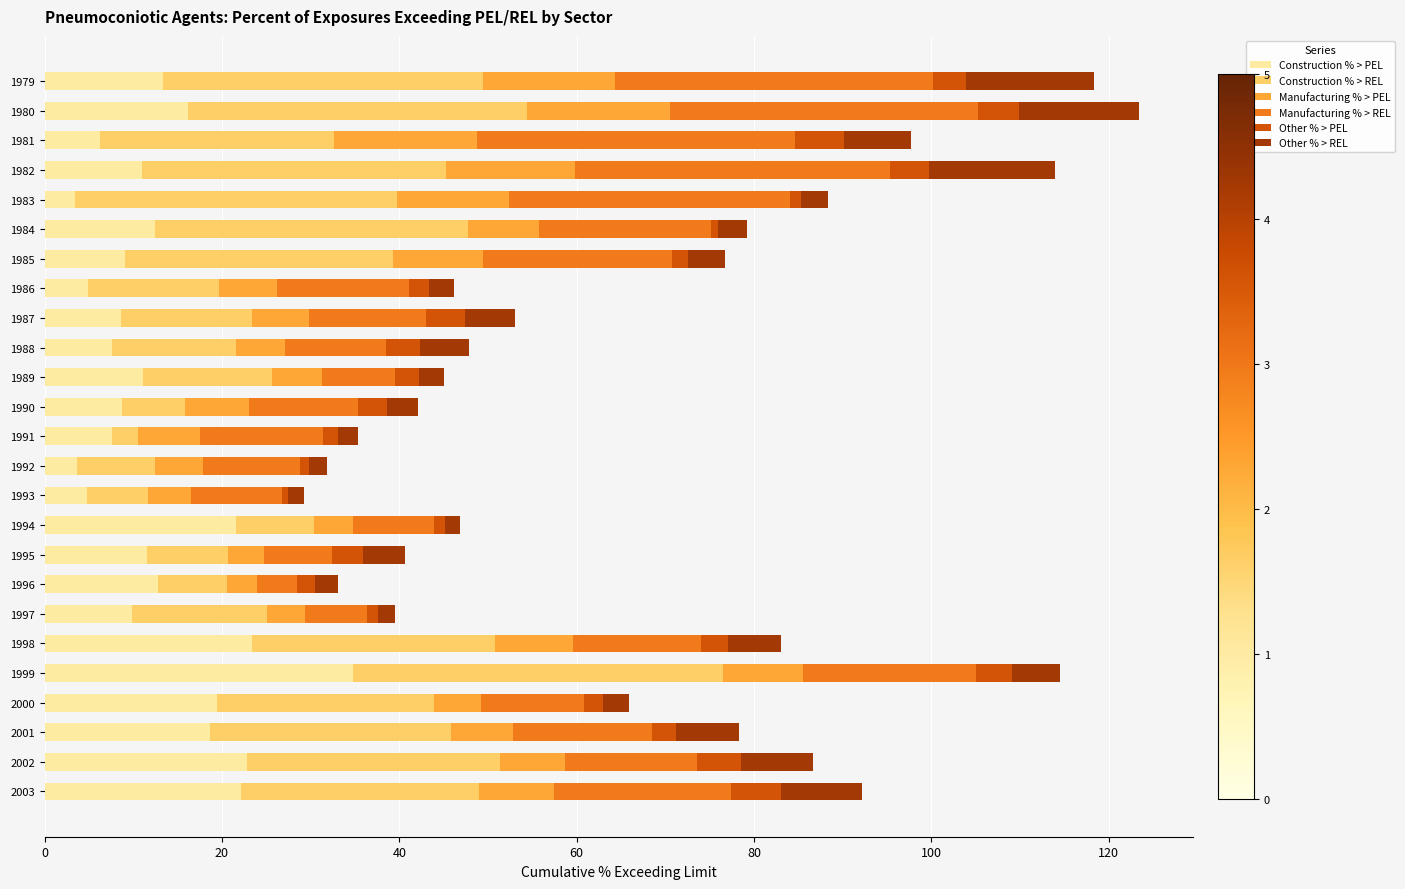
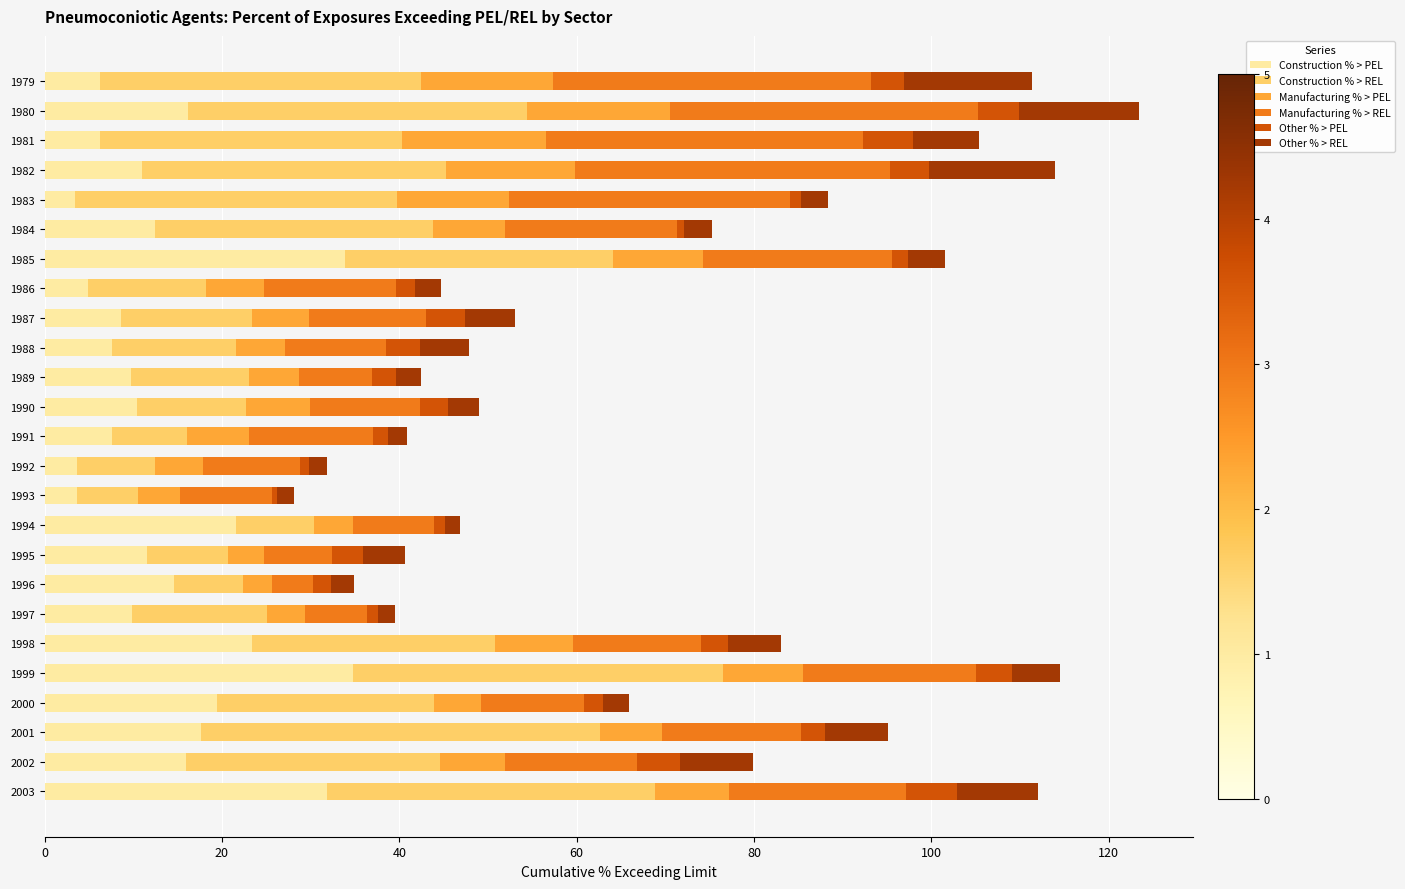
Construction % > PEL, 1979: 13 -> 6
Construction % > REL, 1981: 26 -> 34
Construction % > REL, 1984: 35 -> 31
Construction % > PEL, 1985: 9 -> 34
Construction % > REL, 1986: 15 -> 13
Construction % > PEL, 1989: 11 -> 10
Construction % > REL, 1989: 15 -> 13
Construction % > PEL, 1990: 9 -> 10
Construction % > REL, 1990: 7 -> 12
Construction % > REL, 1991: 3 -> 9
Construction % > PEL, 1993: 5 -> 4
Construction % > PEL, 1996: 13 -> 15
Construction % > PEL, 2001: 19 -> 18
Construction % > REL, 2001: 27 -> 45
Construction % > PEL, 2002: 23 -> 16
Construction % > PEL, 2003: 22 -> 32
Construction % > REL, 2003: 27 -> 37
